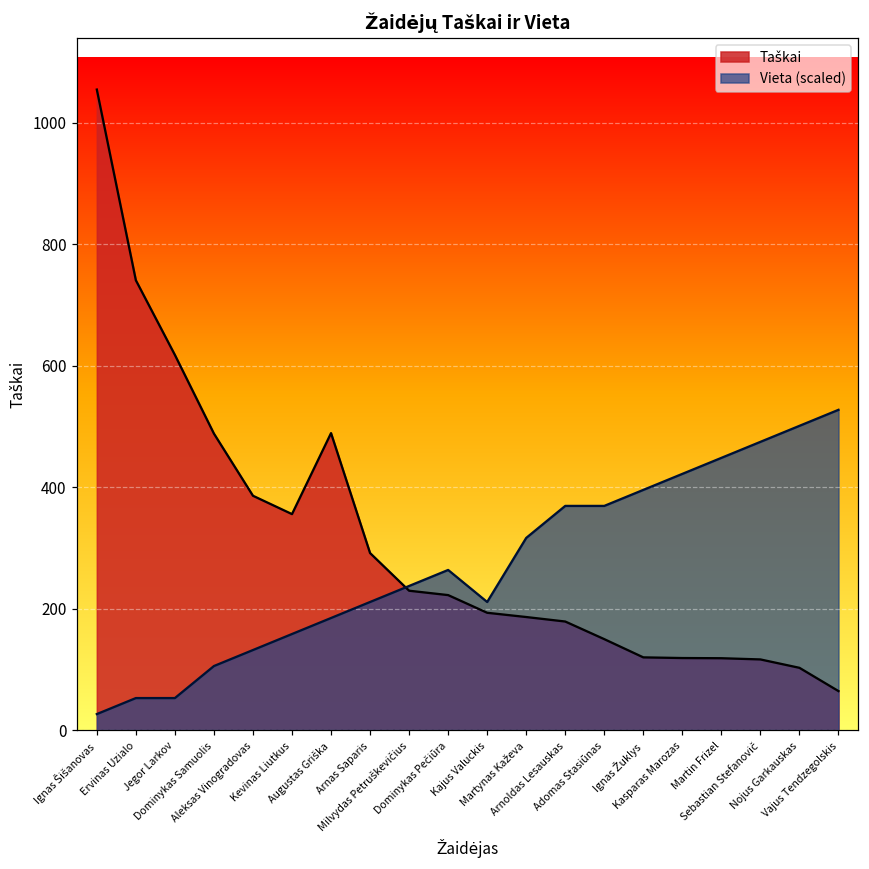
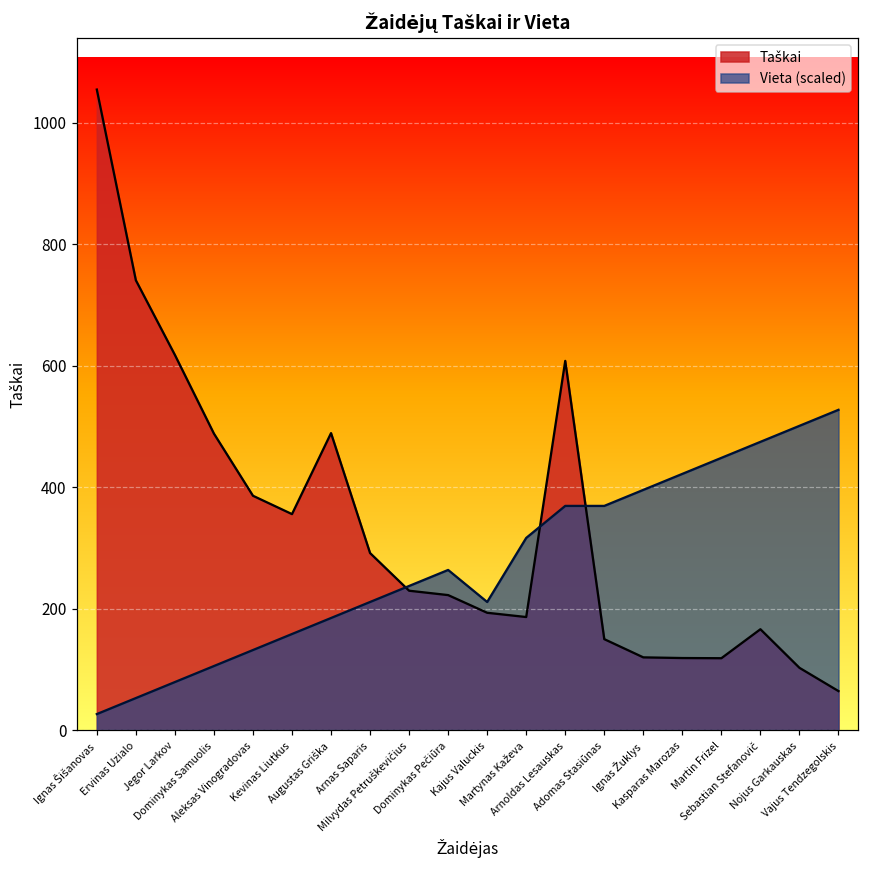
Vieta (scaled), Jegor Larkov: 50 -> 80
Taškai, Arnoldas Lesauskas: 180 -> 610
Taškai, Sebastian Stefanovič: 120 -> 170
